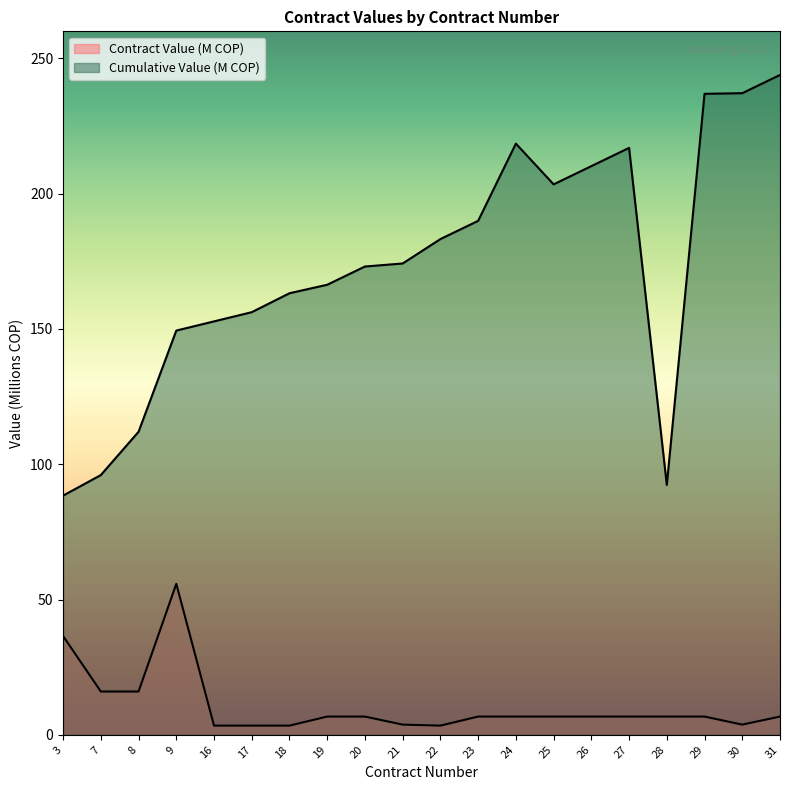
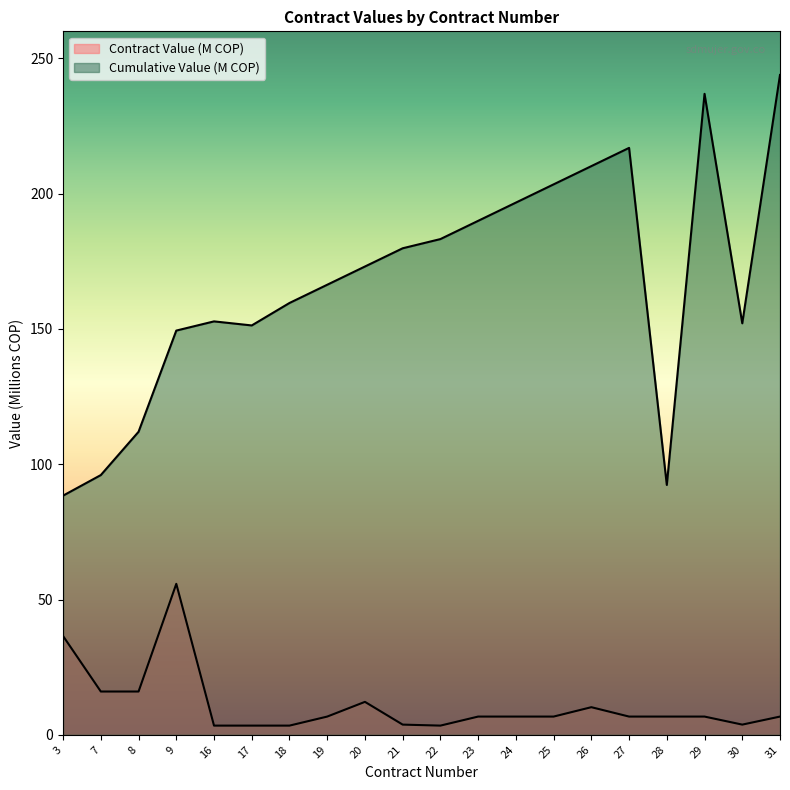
Cumulative Value (M COP), 17: 156 -> 151
Cumulative Value (M COP), 18: 163 -> 160
Contract Value (M COP), 20: 7 -> 12
Cumulative Value (M COP), 21: 174 -> 180
Cumulative Value (M COP), 24: 219 -> 197
Contract Value (M COP), 26: 7 -> 10
Cumulative Value (M COP), 30: 237 -> 152
